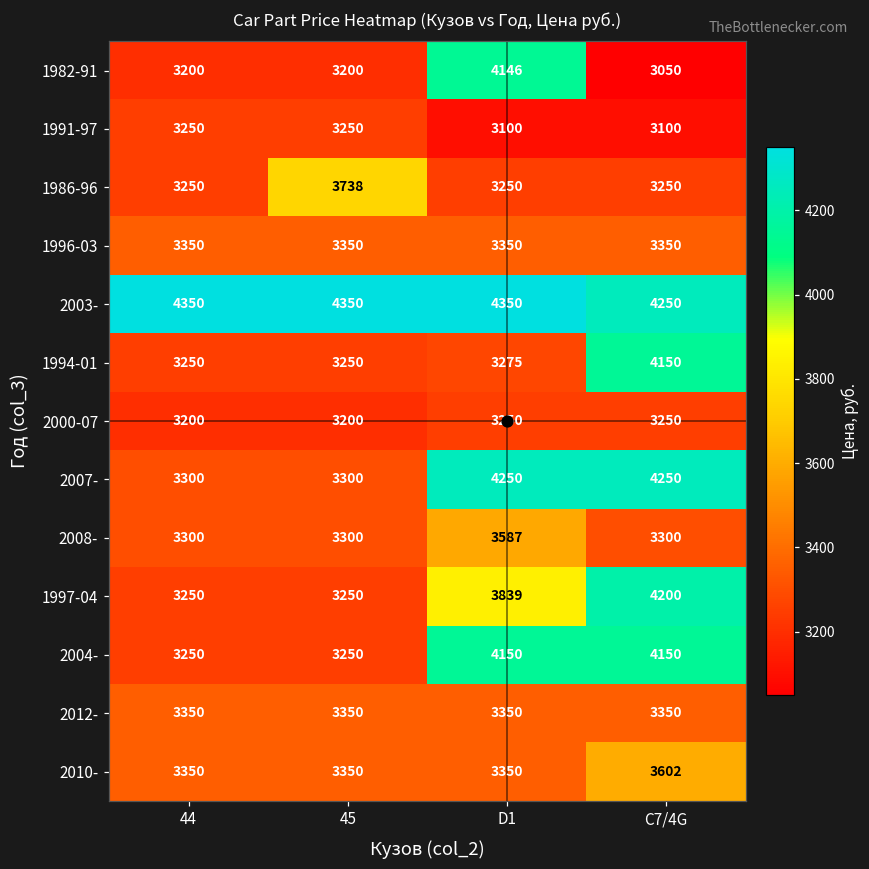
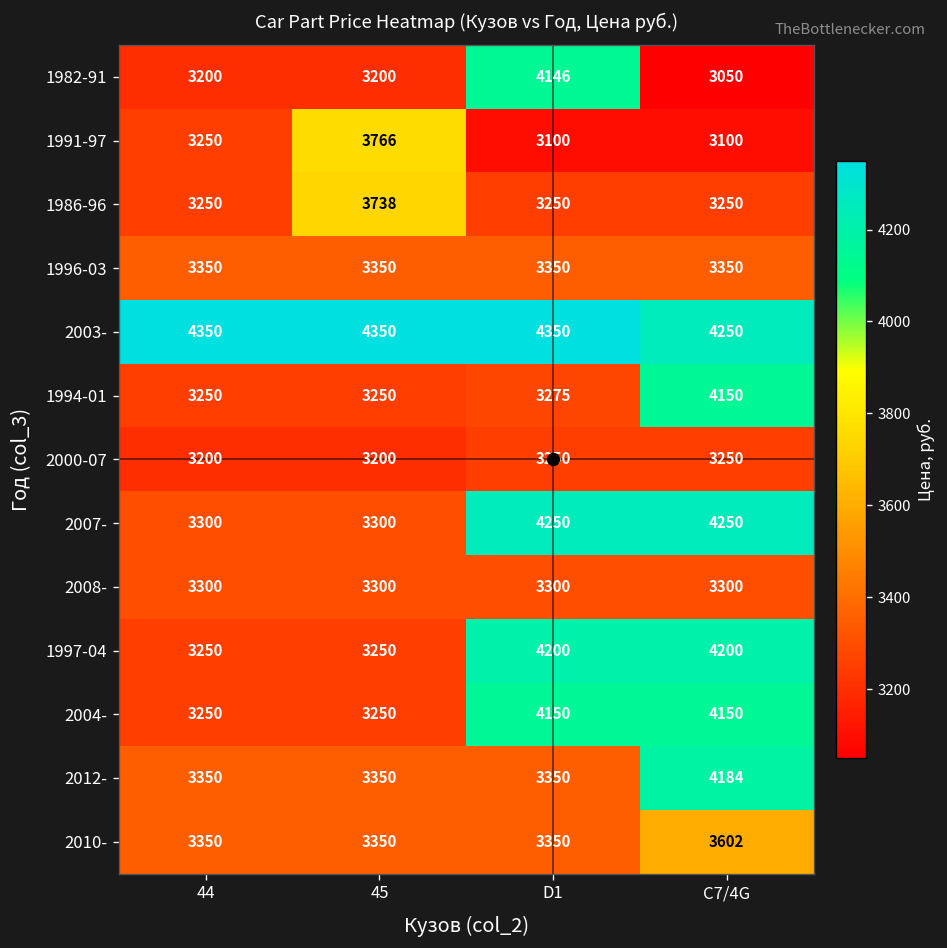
1991-97, 45: 3250 -> 3766
2008-, D1: 3587 -> 3300
1997-04, D1: 3839 -> 4200
2012-, C7/4G: 3350 -> 4184
